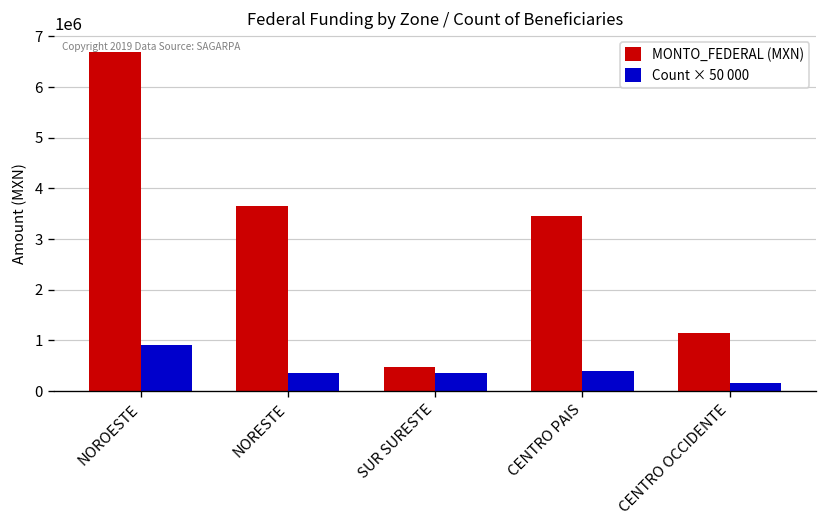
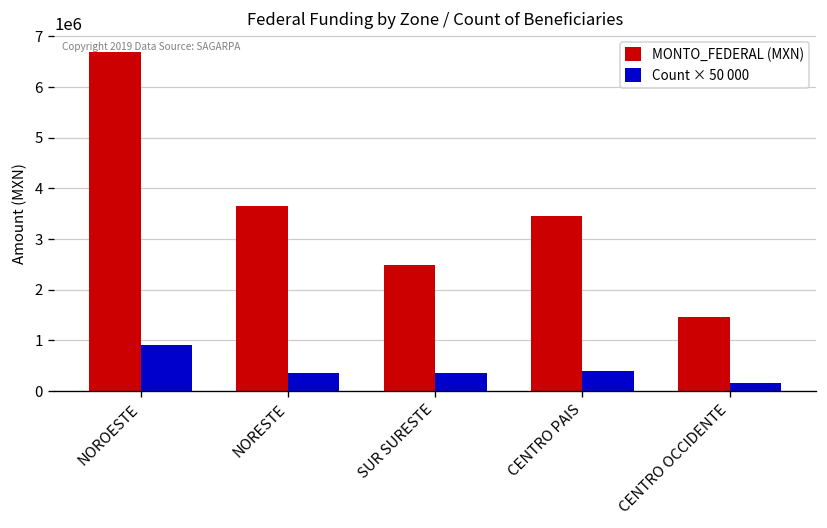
MONTO_FEDERAL (MXN), SUR SURESTE: 500000 -> 2500000
MONTO_FEDERAL (MXN), CENTRO OCCIDENTE: 1200000 -> 1500000
